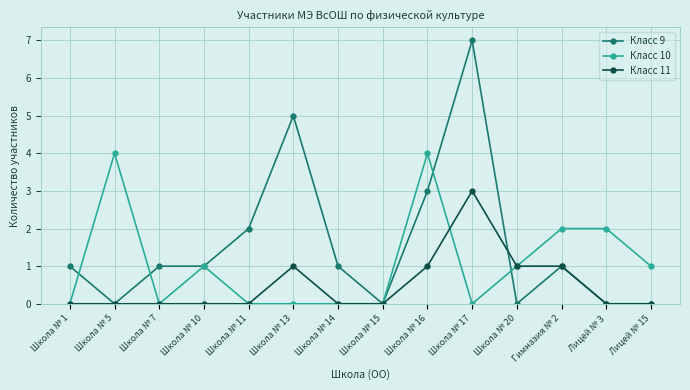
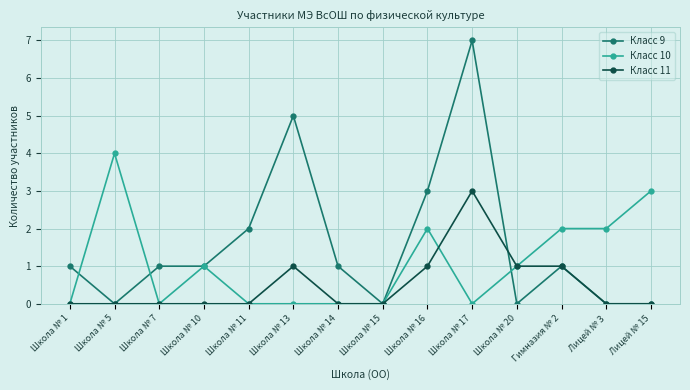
Класс 10, Школа № 16: 4 -> 2
Класс 10, Лицей № 15: 1 -> 3
